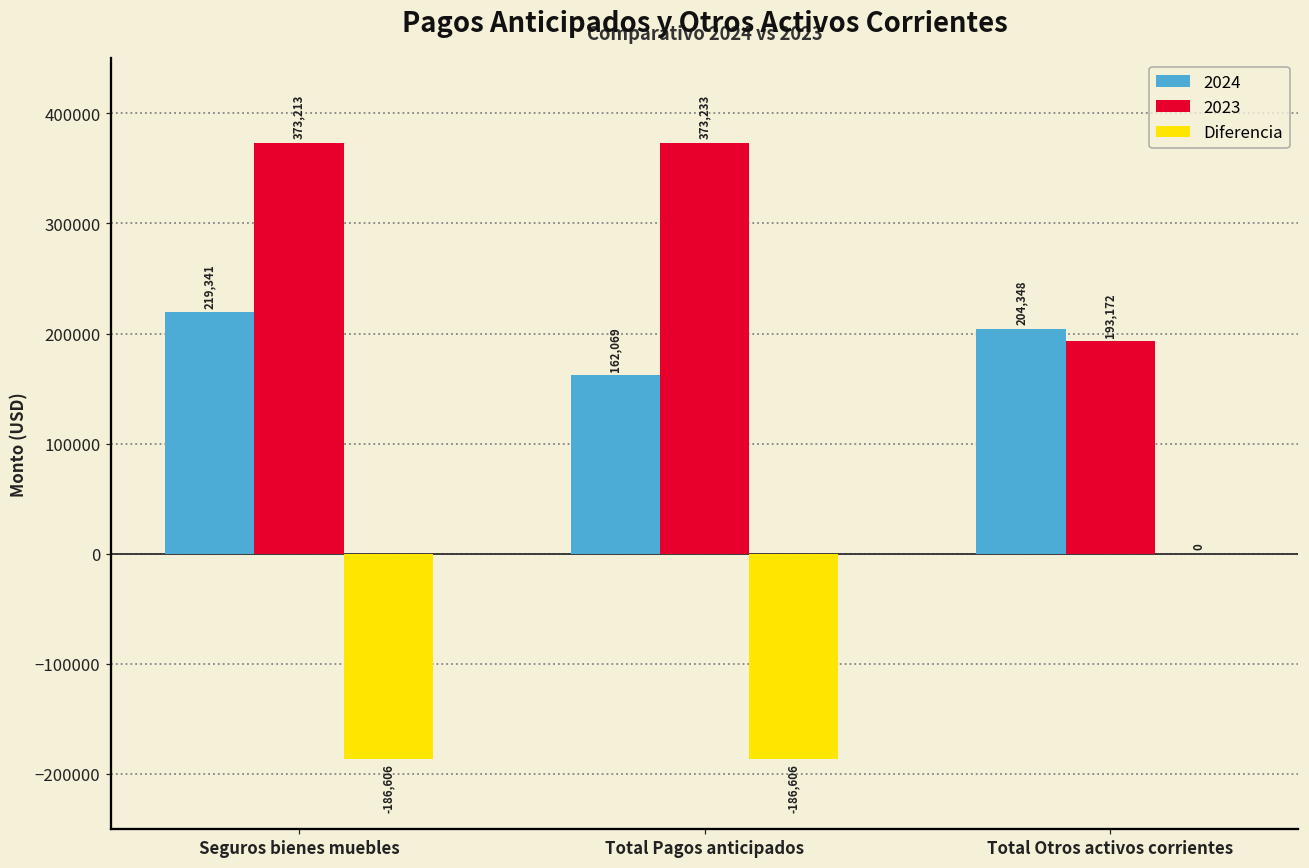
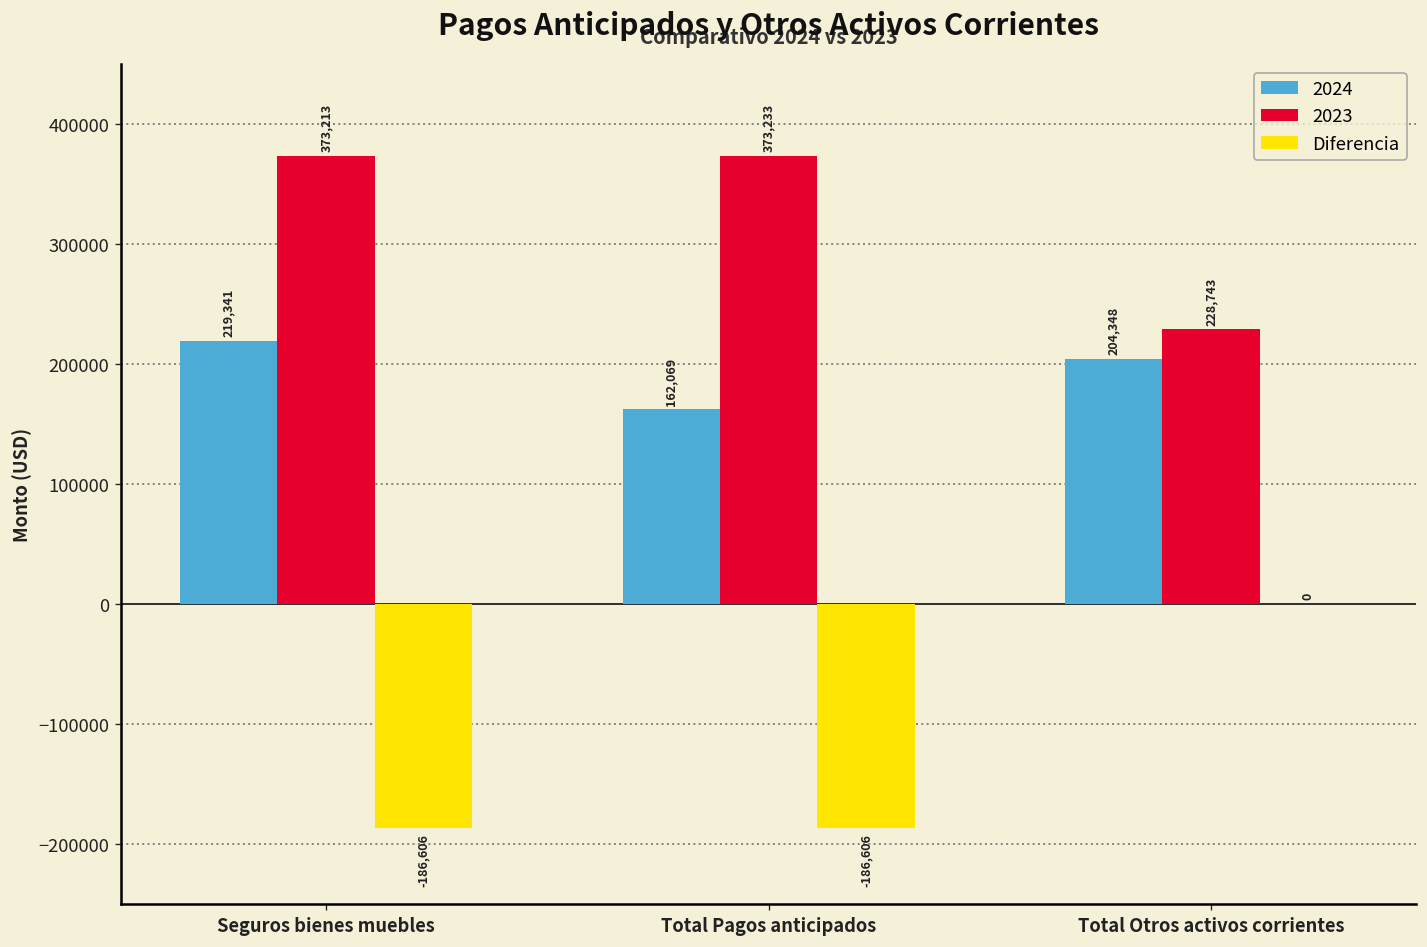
2023, Total Otros activos corrientes: 193,172 -> 228,743
